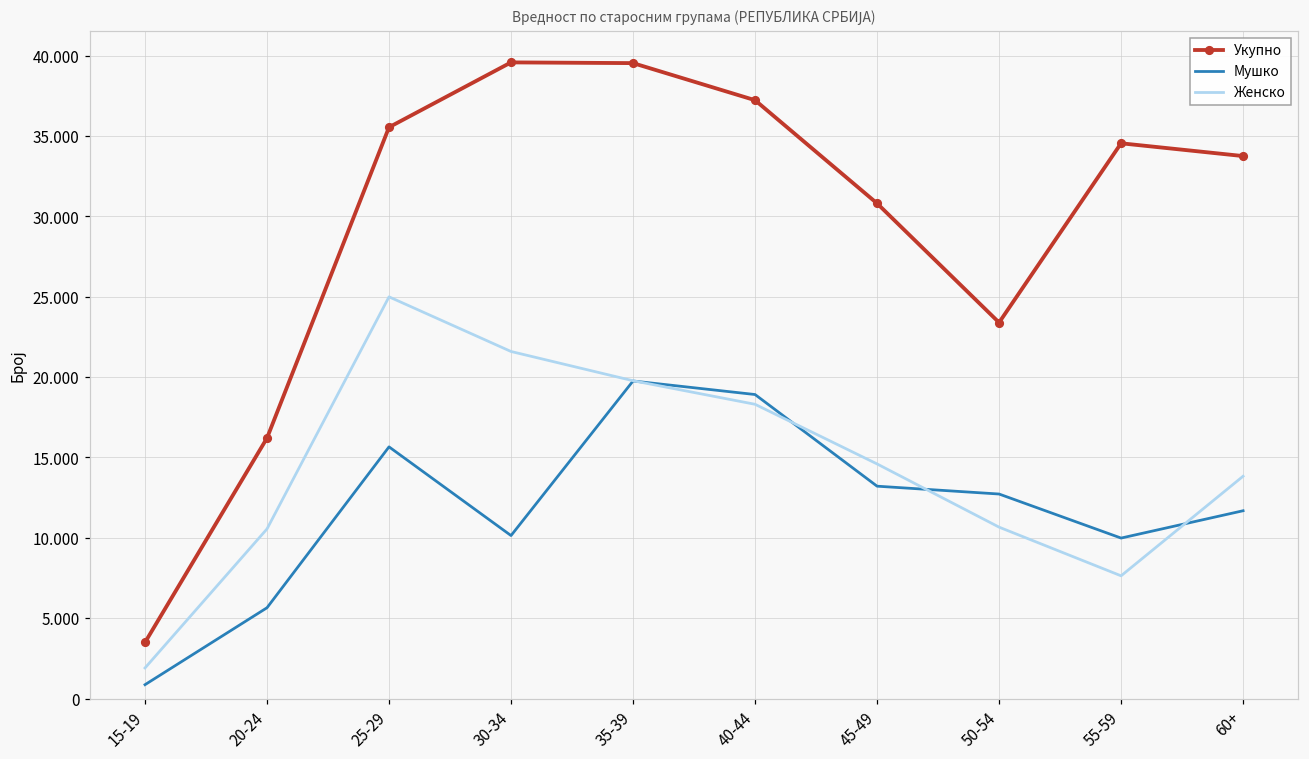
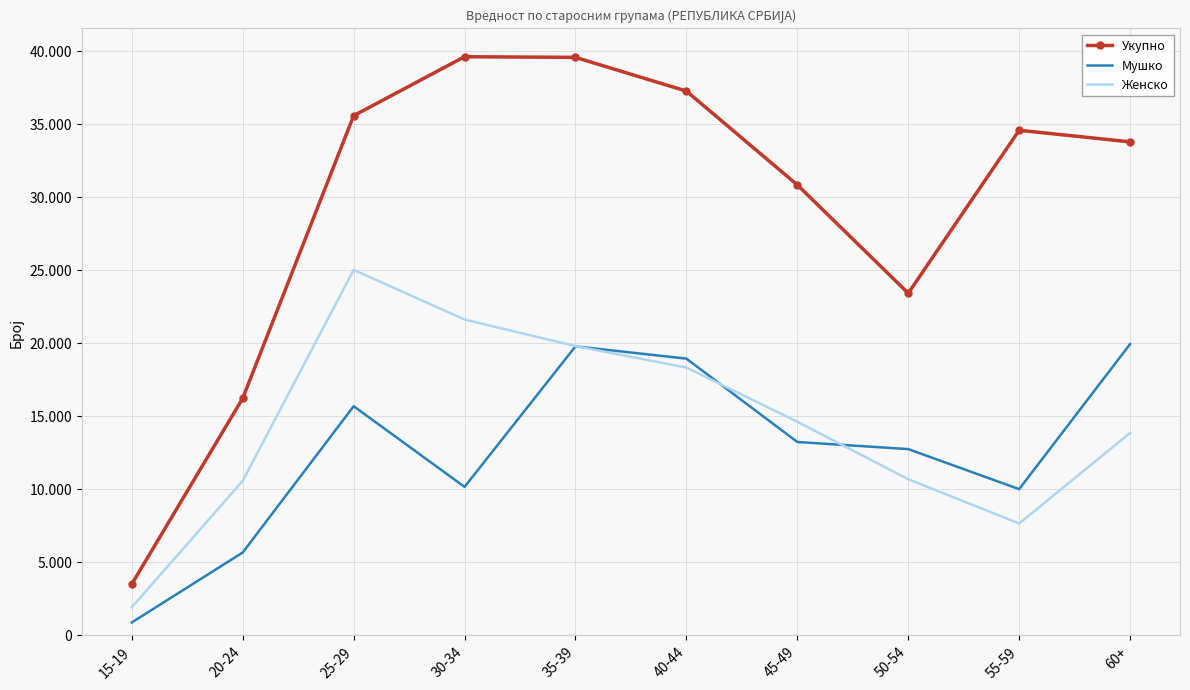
Мушко, 60+: 11.7 -> 19.9
